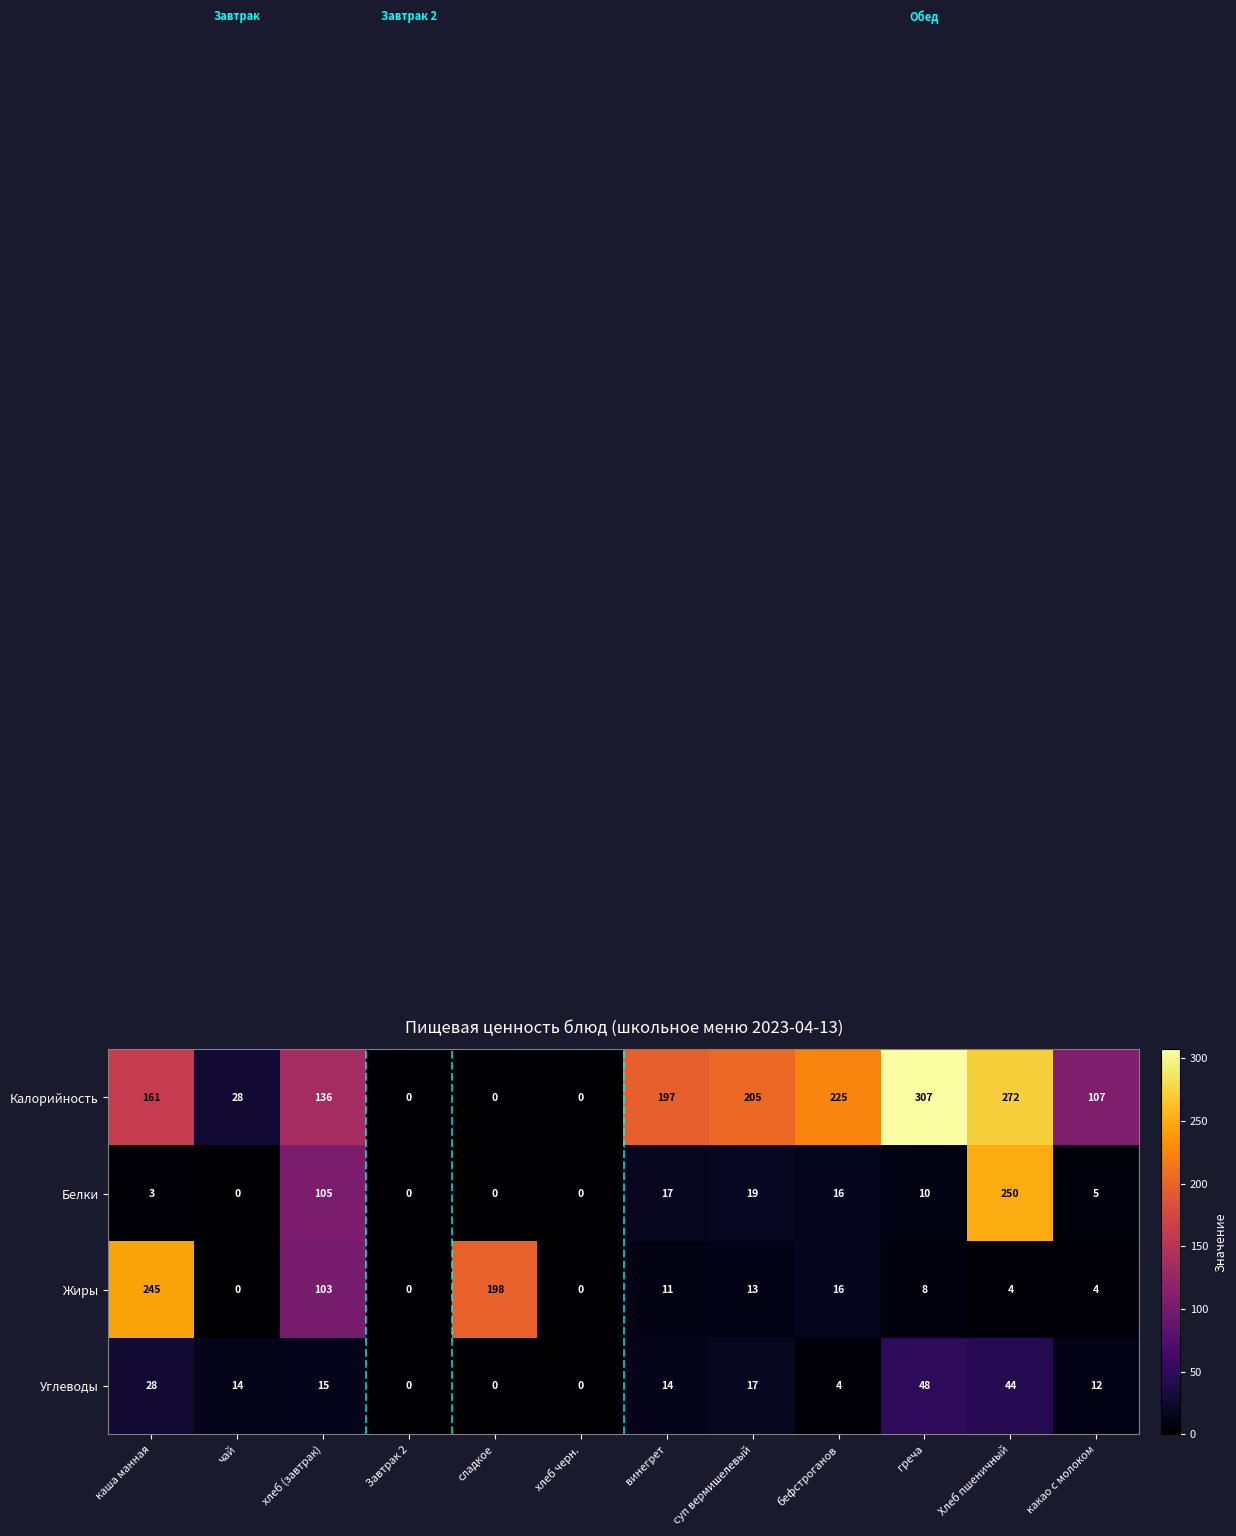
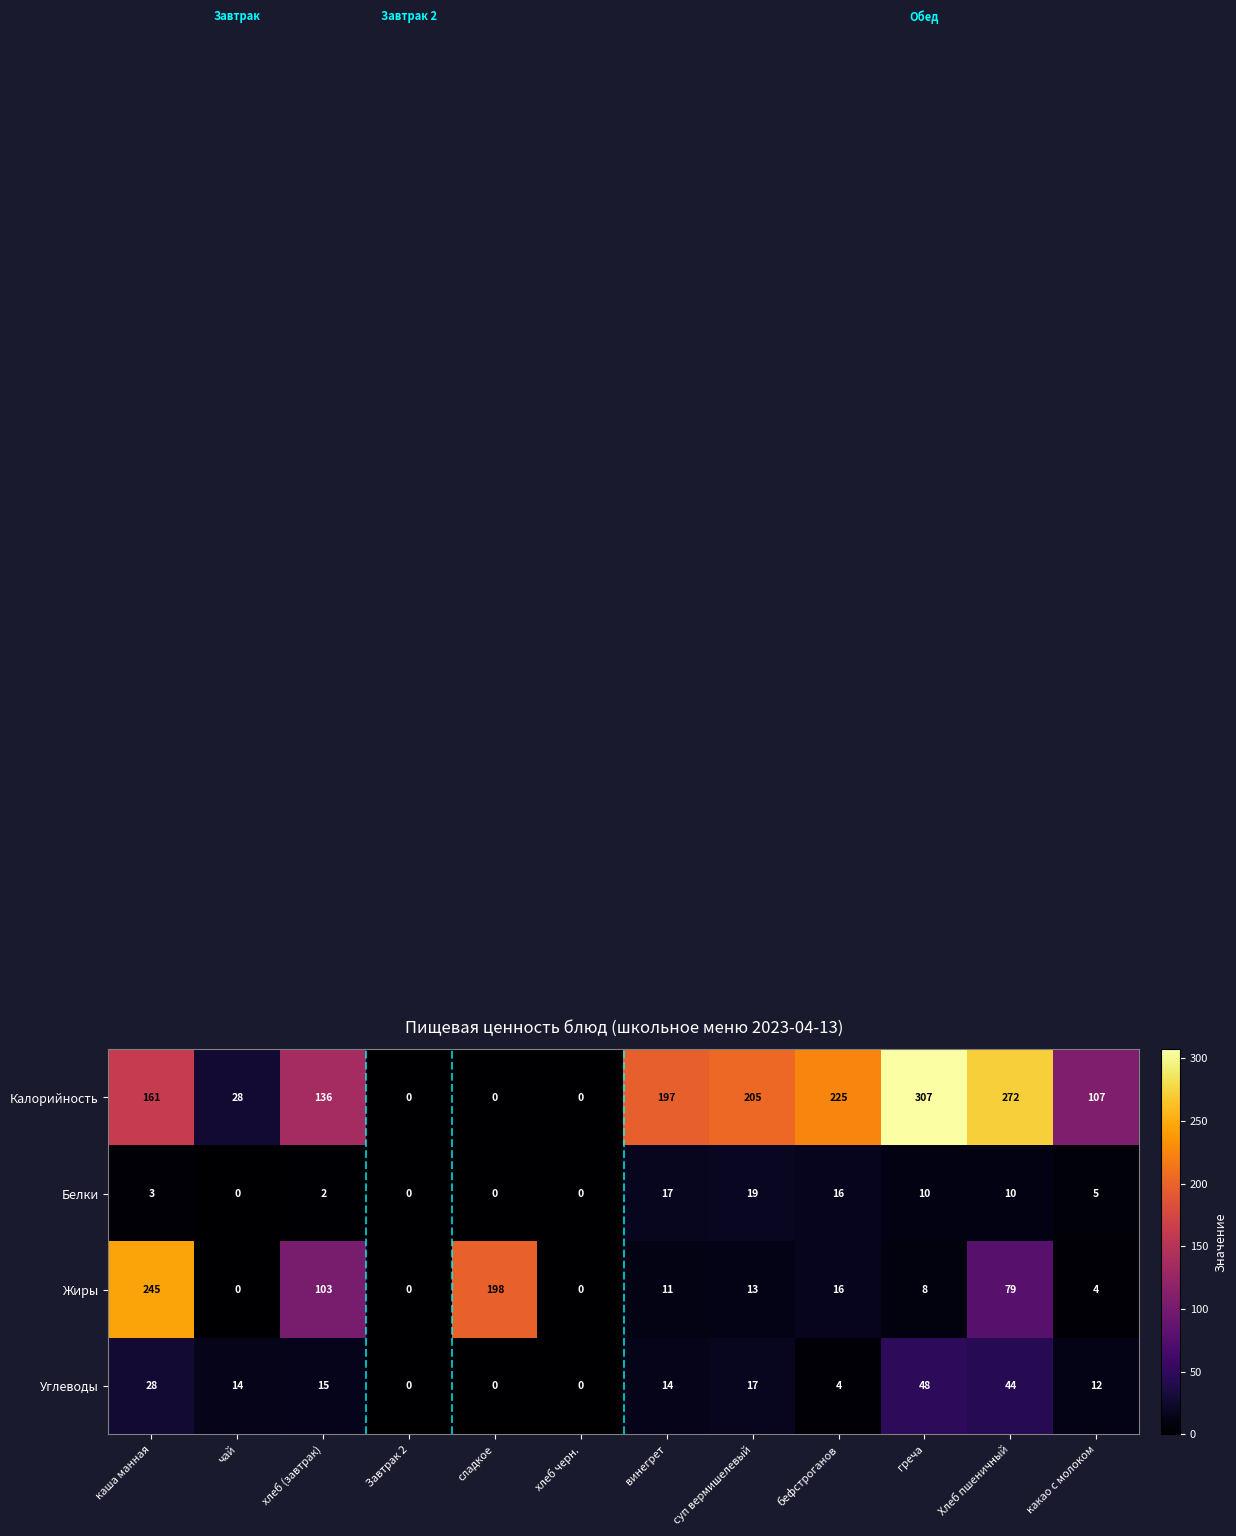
Белки, хлеб (завтрак): 105 -> 2
Белки, Хлеб пшеничный: 250 -> 10
Жиры, Хлеб пшеничный: 4 -> 79
